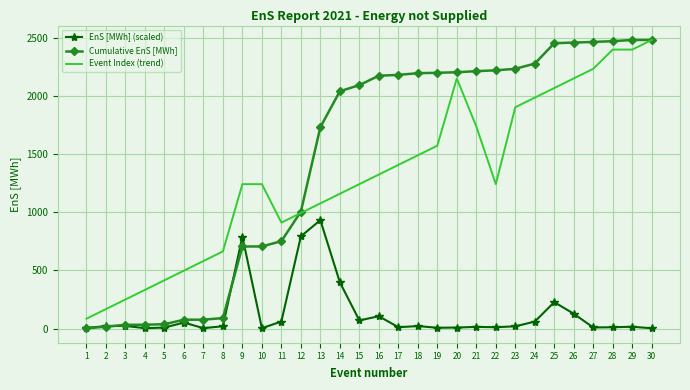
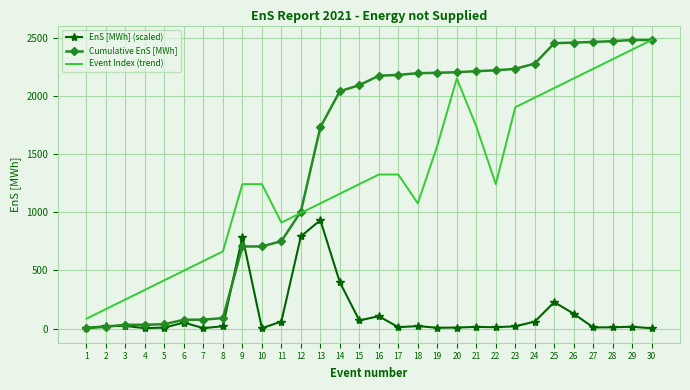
Event Index (trend), 17: 1410 -> 1320
Event Index (trend), 18: 1490 -> 1080
Event Index (trend), 28: 2400 -> 2320
